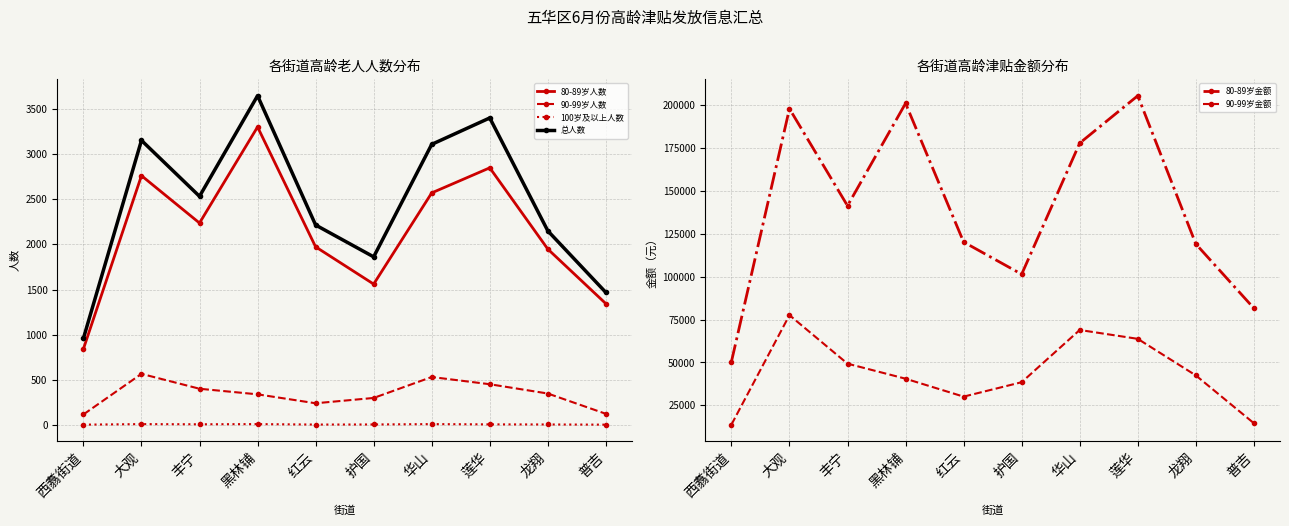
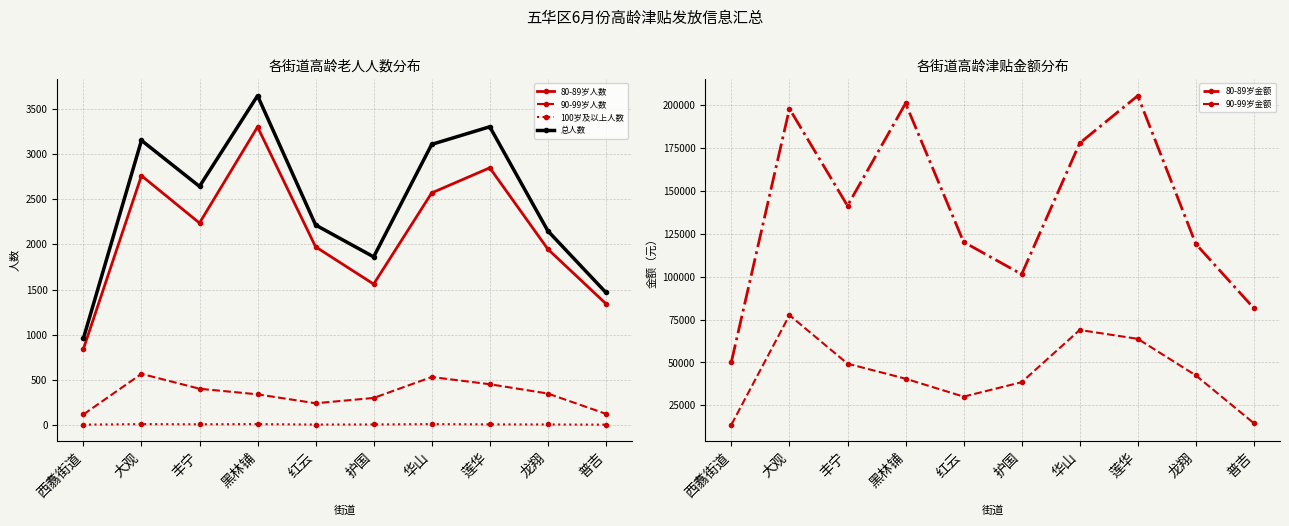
各街道高龄老人人数分布, 总人数, 丰宁: 2500 -> 2600
各街道高龄老人人数分布, 总人数, 莲华: 3400 -> 3300
